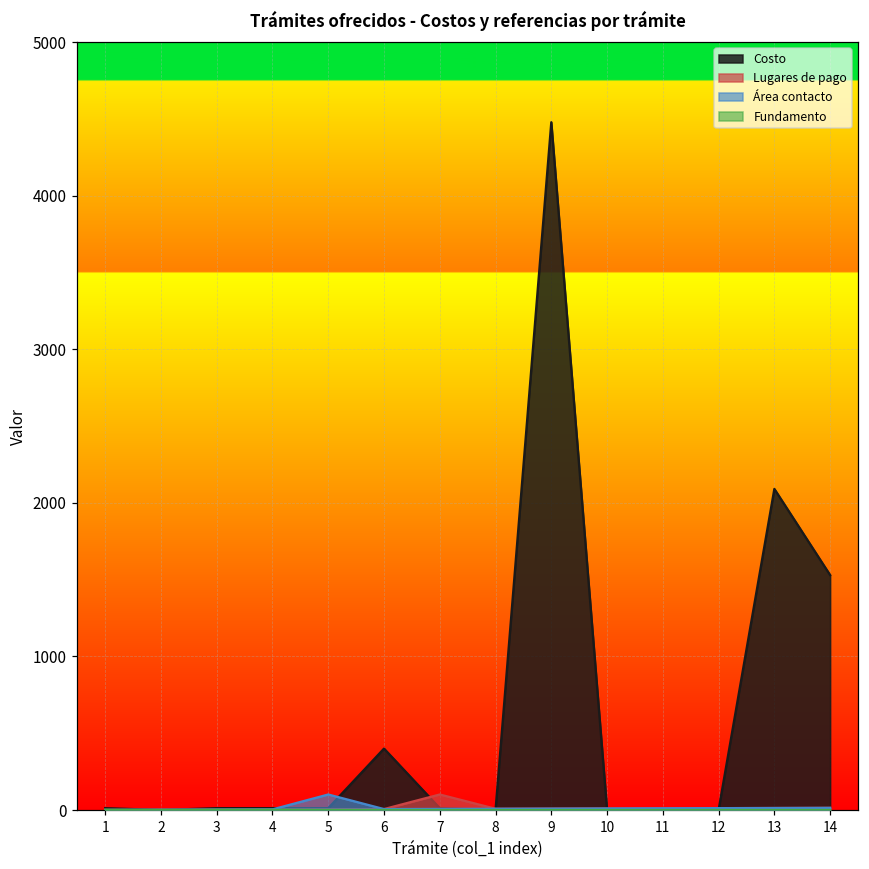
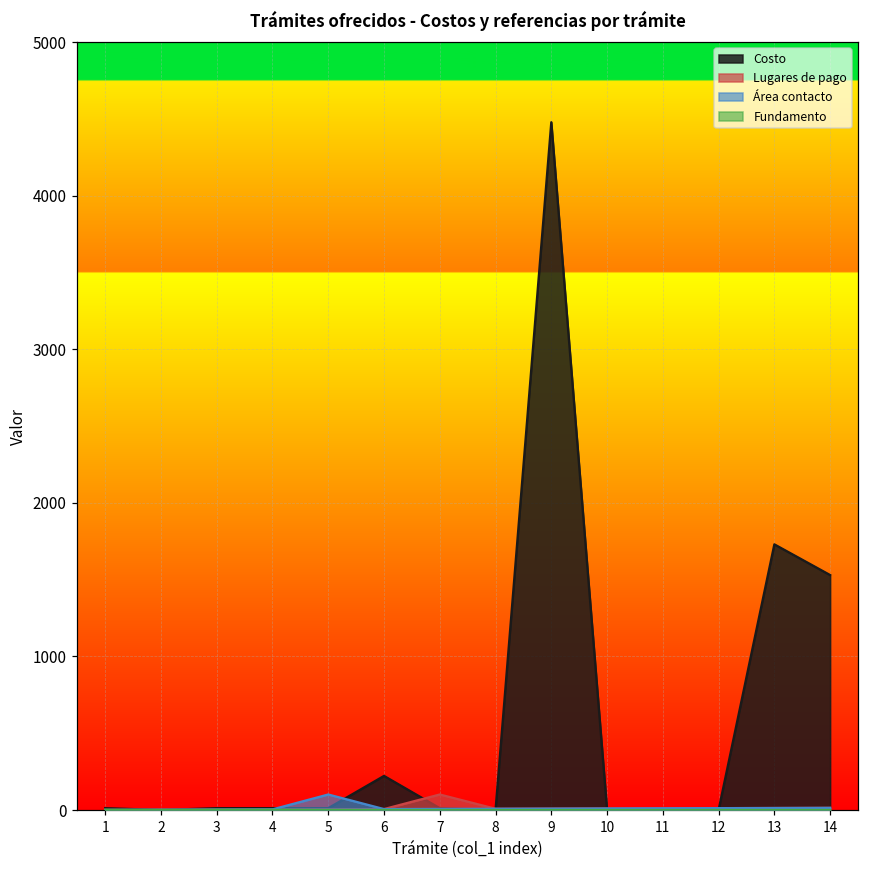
Costo, 6: 400 -> 220
Costo, 13: 2090 -> 1730
